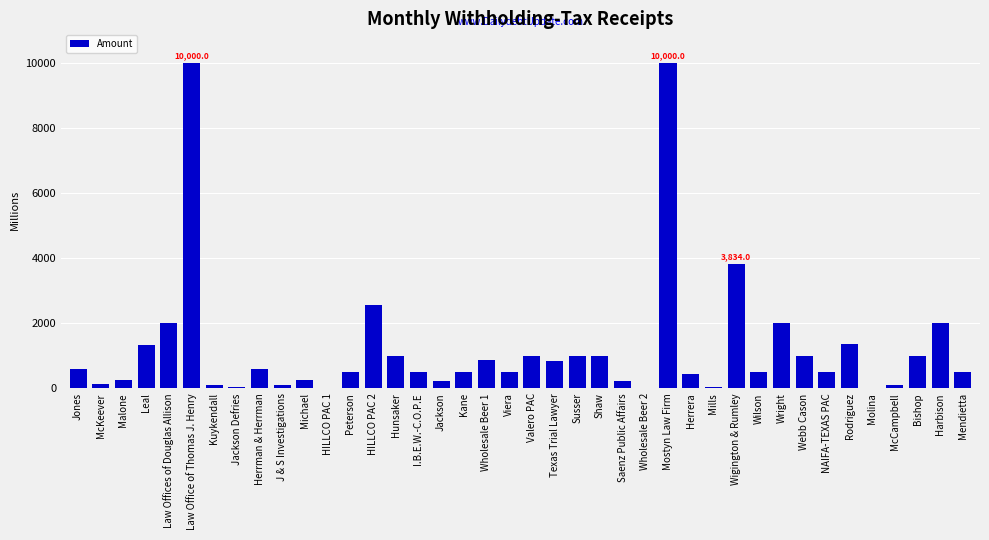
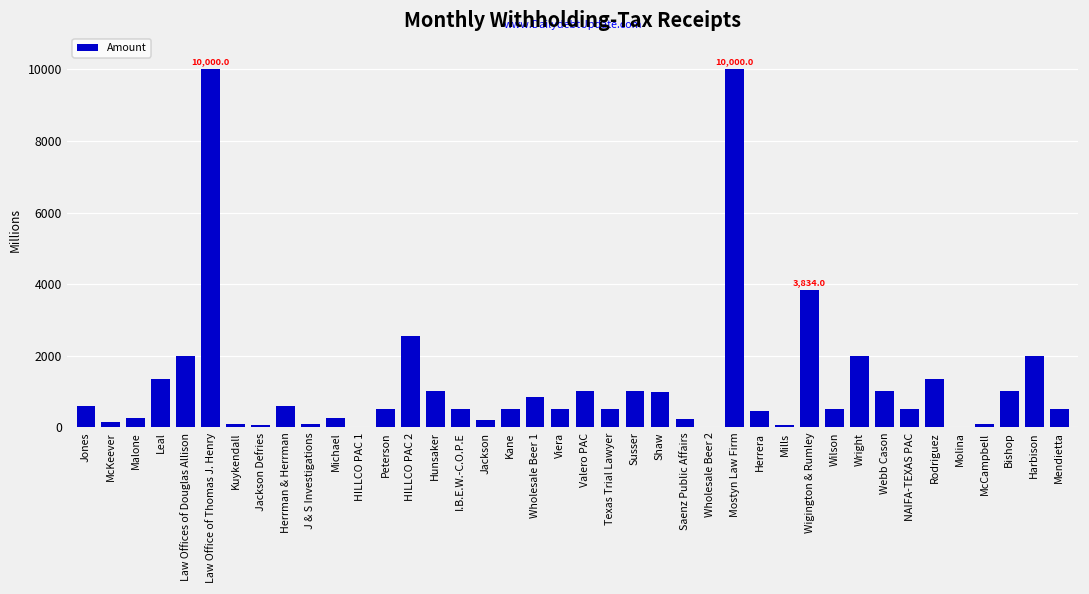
Texas Trial Lawyer: 800 -> 500
